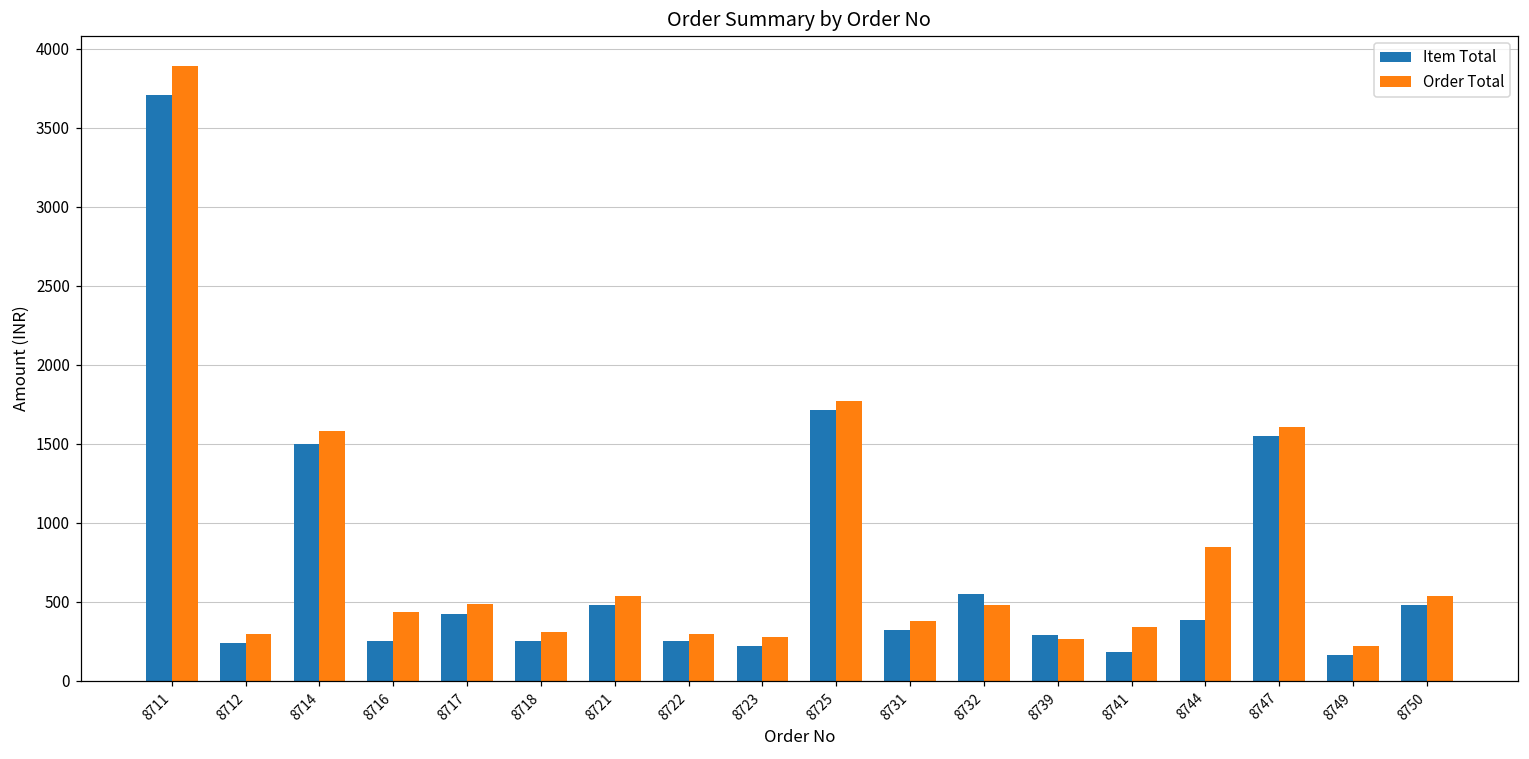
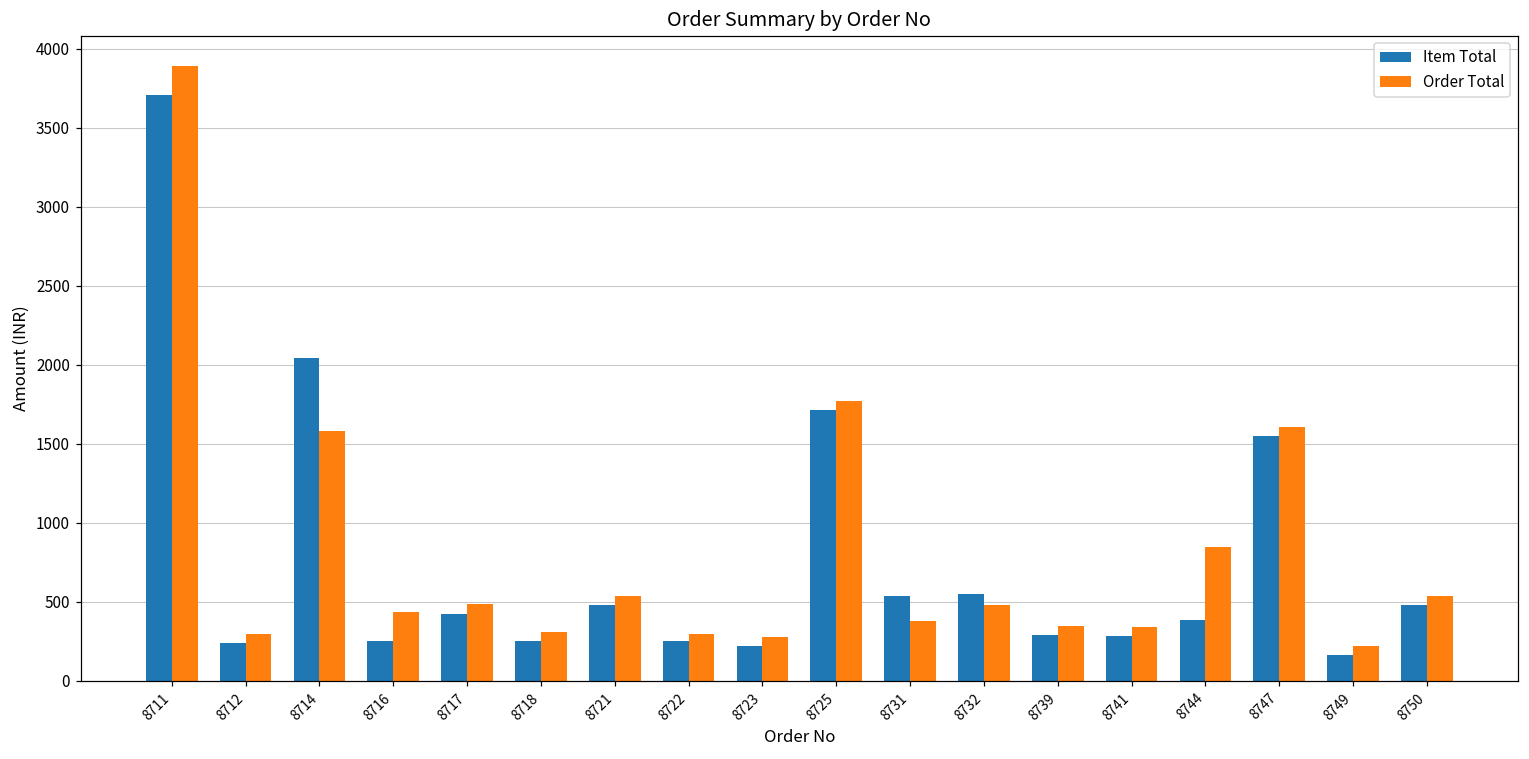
Item Total, 8714: 1500 -> 2040
Item Total, 8731: 320 -> 540
Order Total, 8739: 260 -> 350
Item Total, 8741: 180 -> 280
